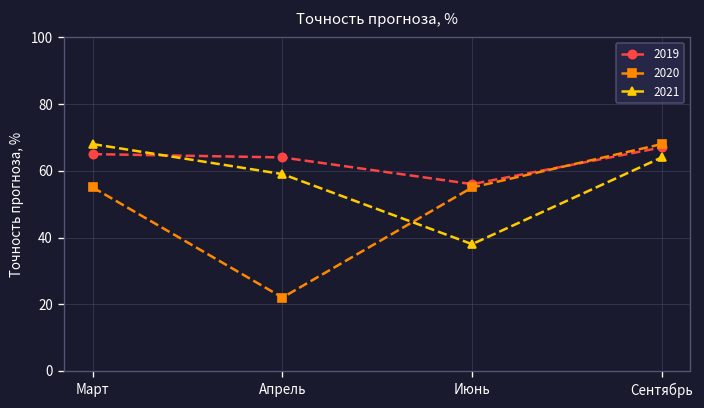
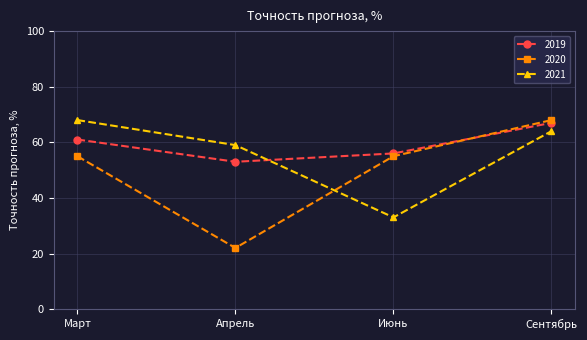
2019, Март: 65 -> 61
2019, Апрель: 64 -> 53
2021, Июнь: 38 -> 33
